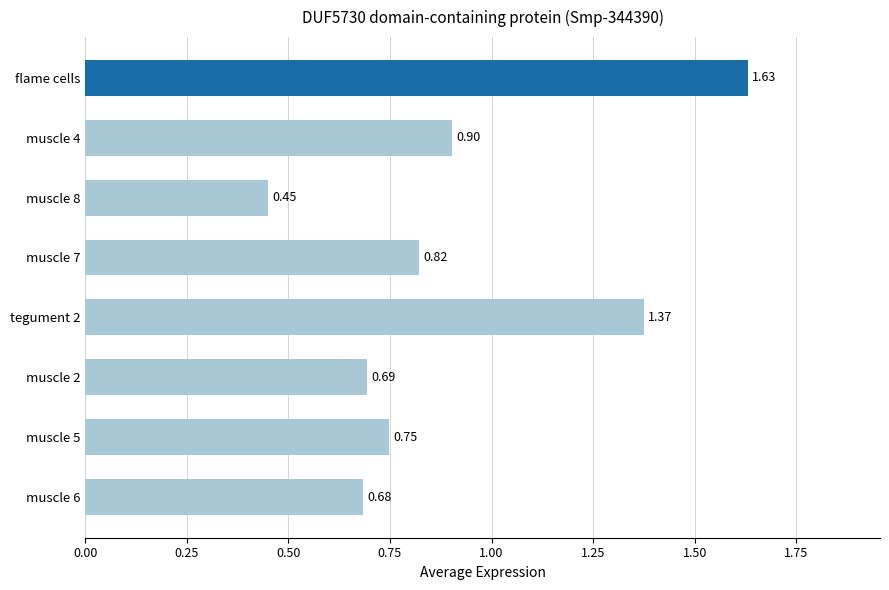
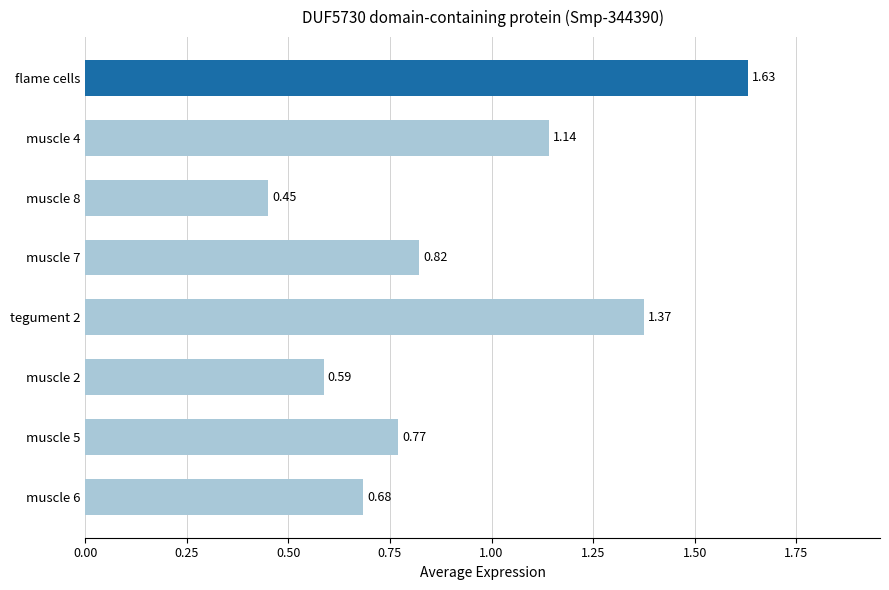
muscle 4: 0.90 -> 1.14
muscle 2: 0.69 -> 0.59
muscle 5: 0.75 -> 0.77
